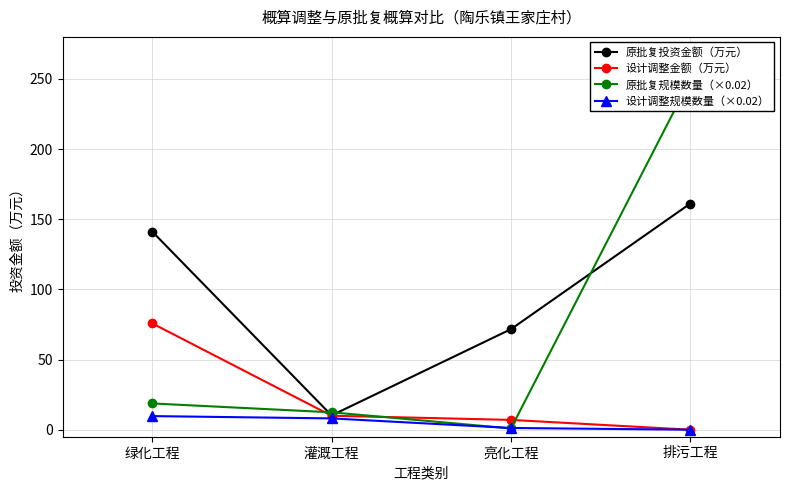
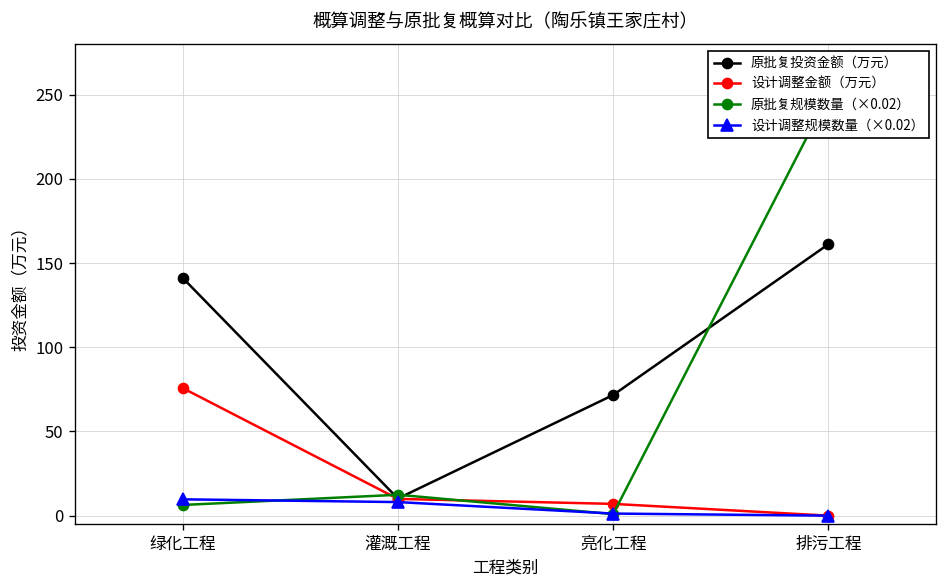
原批复规模数量（×0.02）, 绿化工程: 19 -> 6
